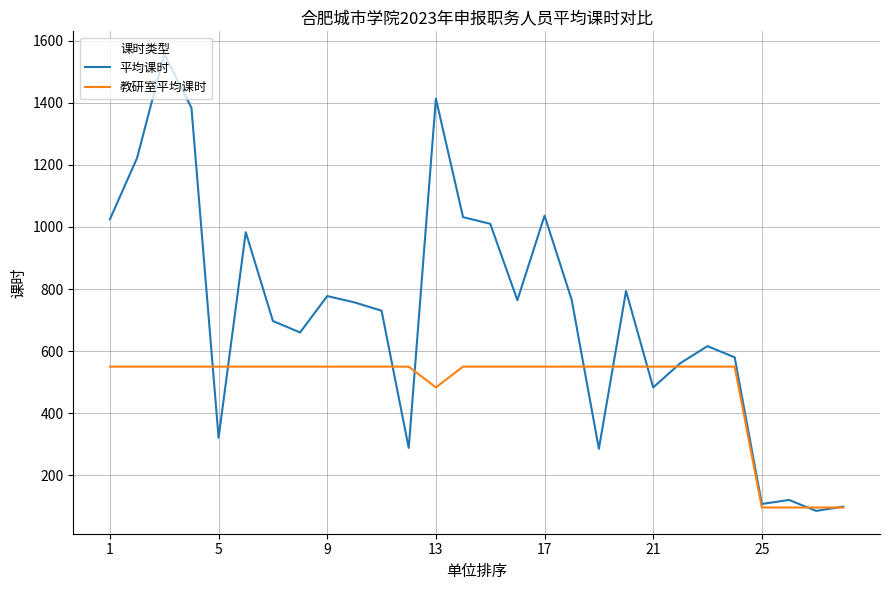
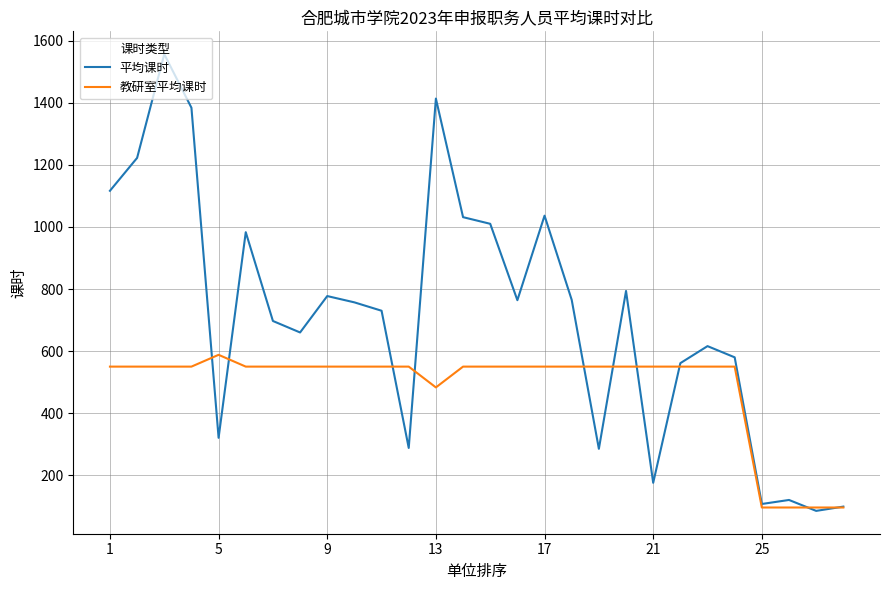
平均课时, 1: 1020 -> 1120
教研室平均课时, 5: 550 -> 590
平均课时, 21: 480 -> 180
